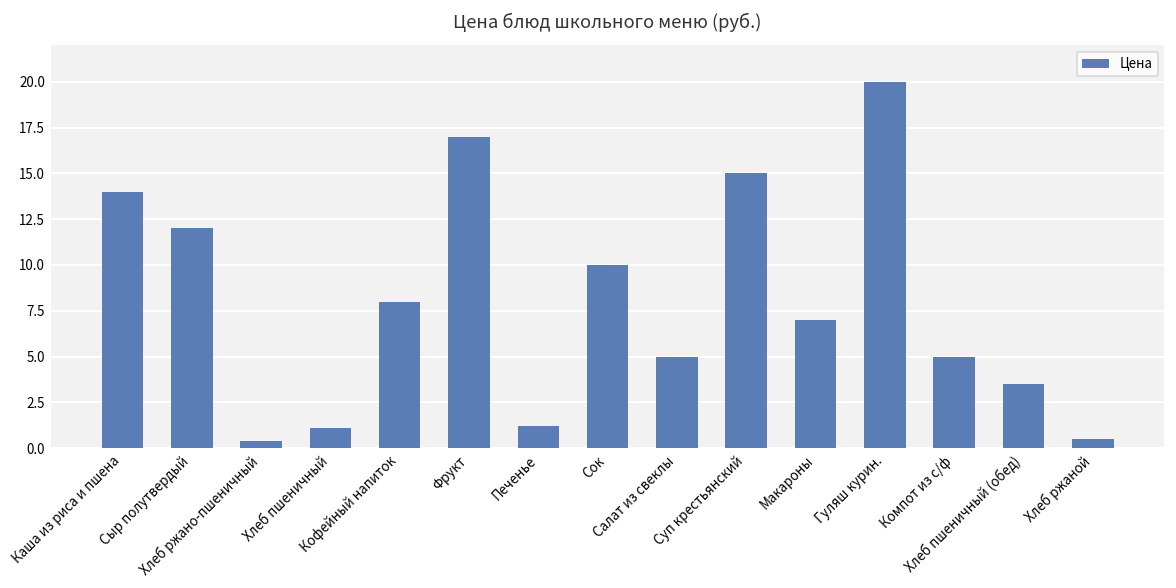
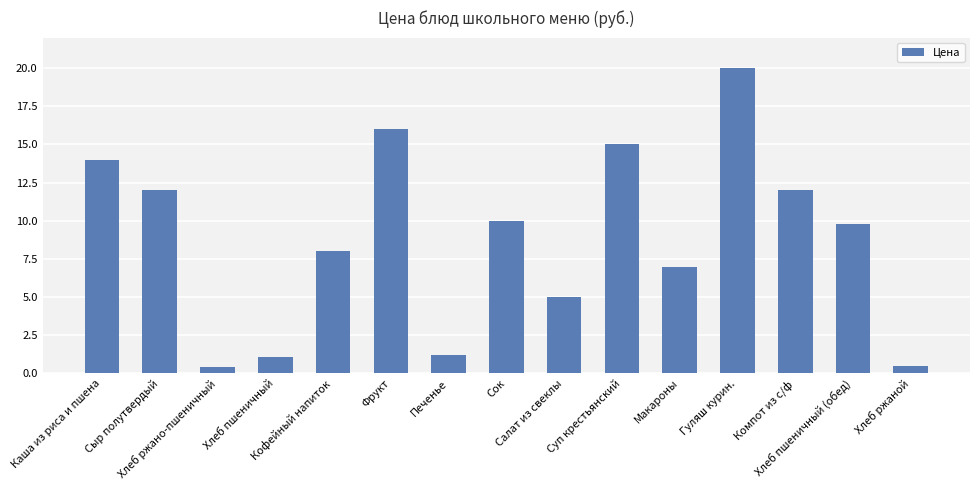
Фрукт: 17 -> 16
Компот из с/ф: 5 -> 12
Хлеб пшеничный (обед): 3.5 -> 9.8
